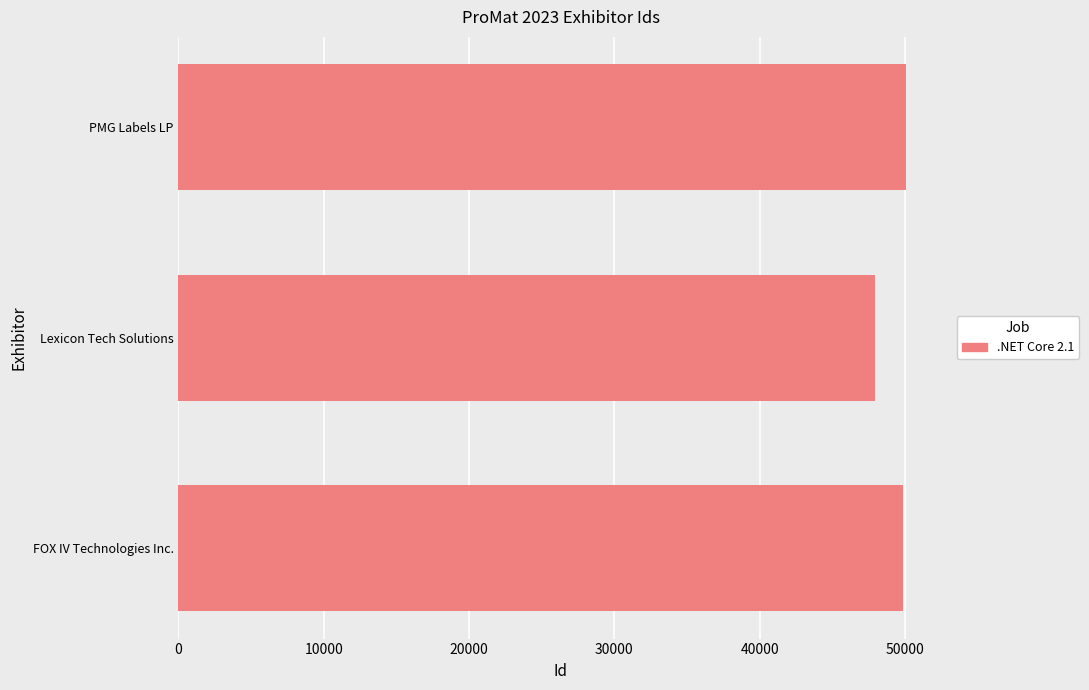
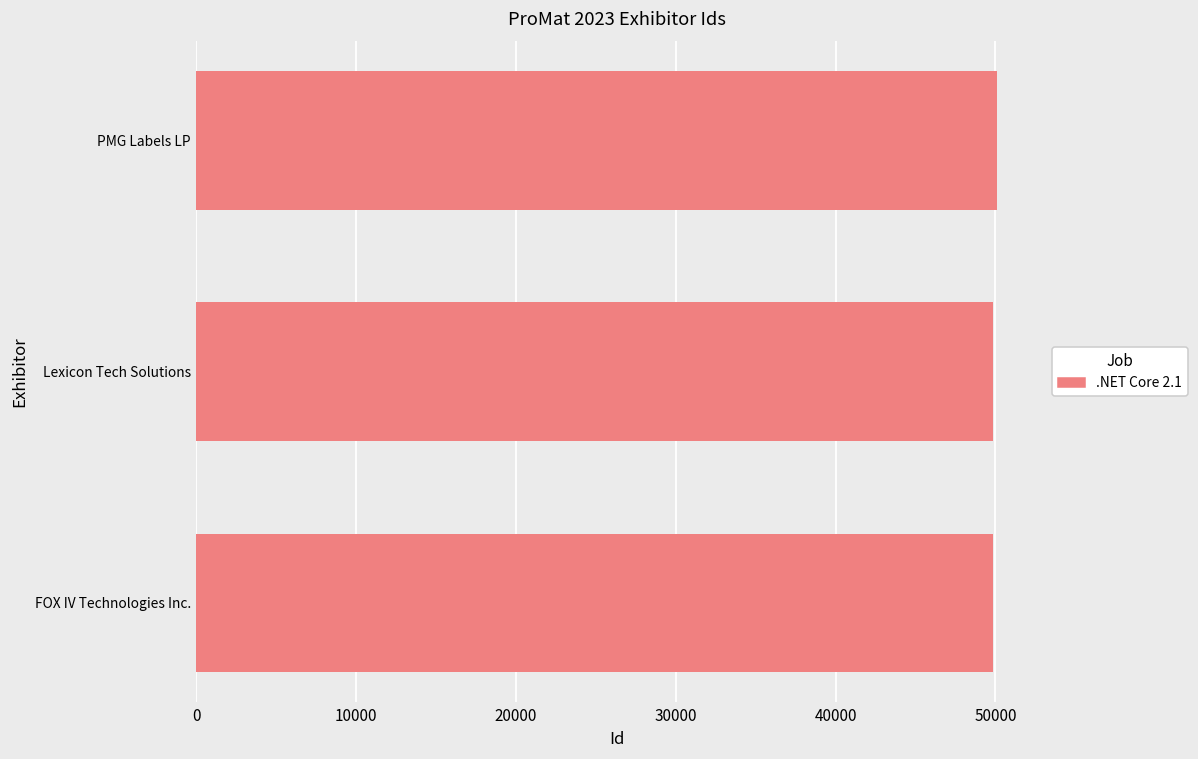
Lexicon Tech Solutions: 47900 -> 49900
